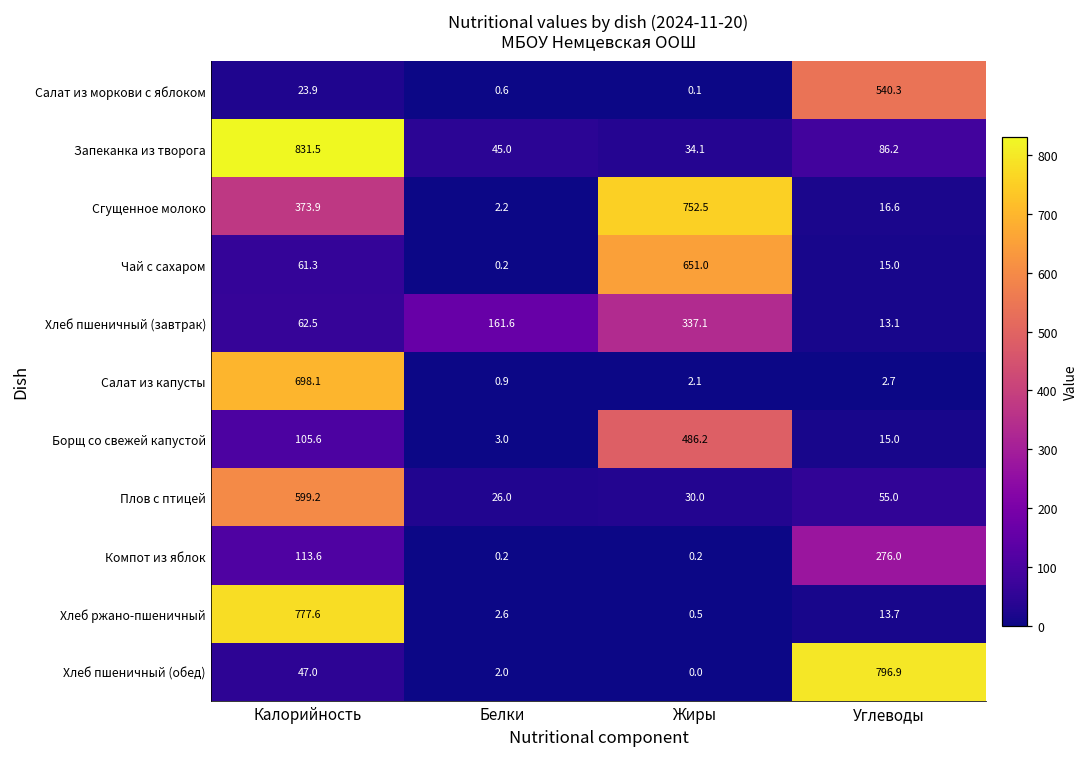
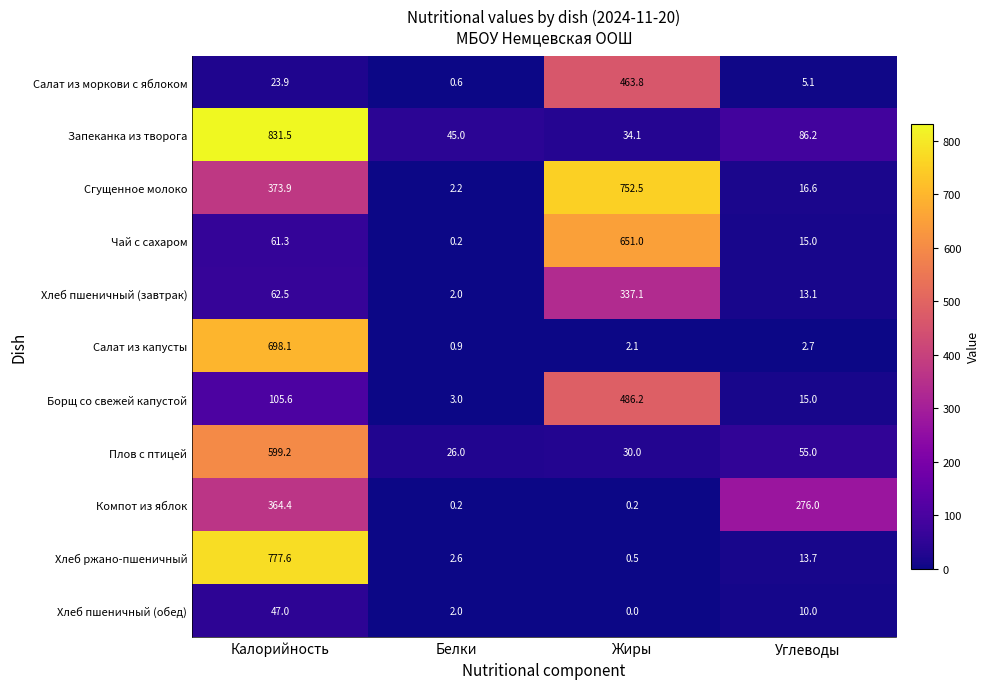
Салат из моркови с яблоком, Жиры: 0.1 -> 463.8
Салат из моркови с яблоком, Углеводы: 540.3 -> 5.1
Хлеб пшеничный (завтрак), Белки: 161.6 -> 2.0
Компот из яблок, Калорийность: 113.6 -> 364.4
Хлеб пшеничный (обед), Углеводы: 796.9 -> 10.0
